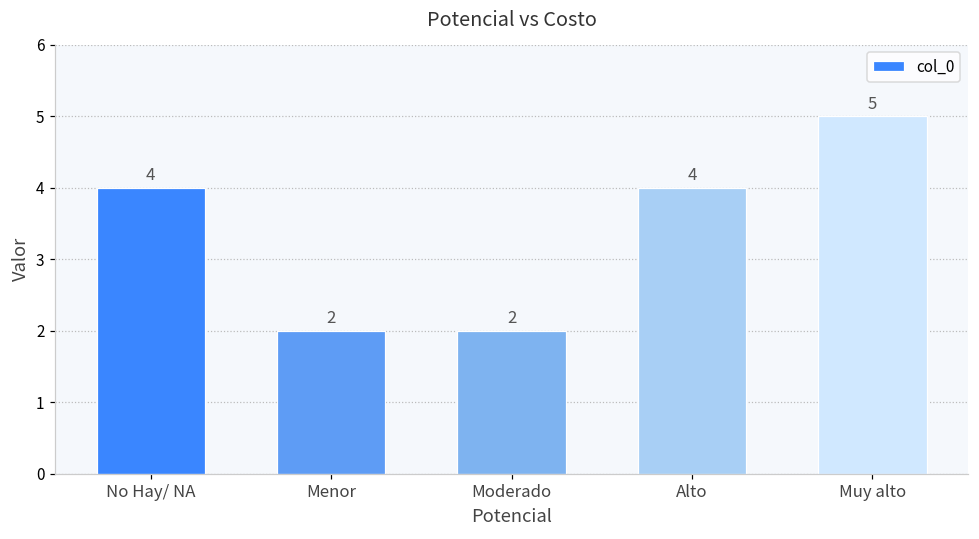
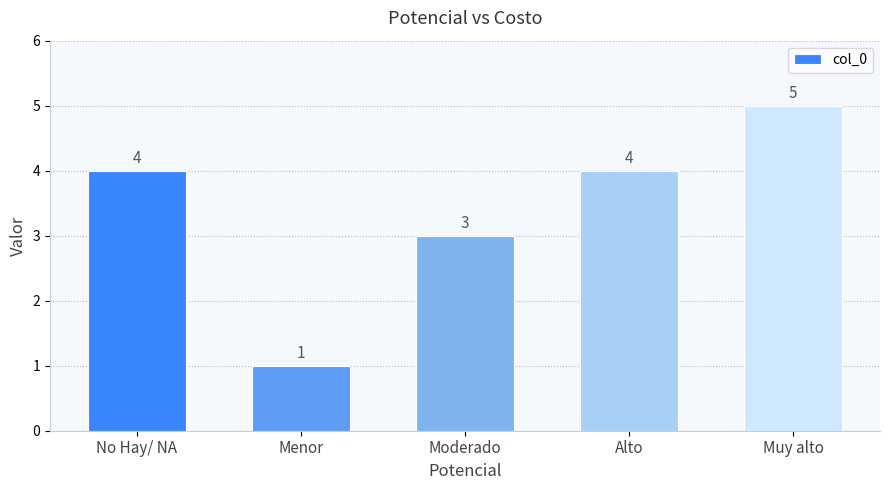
Menor: 2 -> 1
Moderado: 2 -> 3
